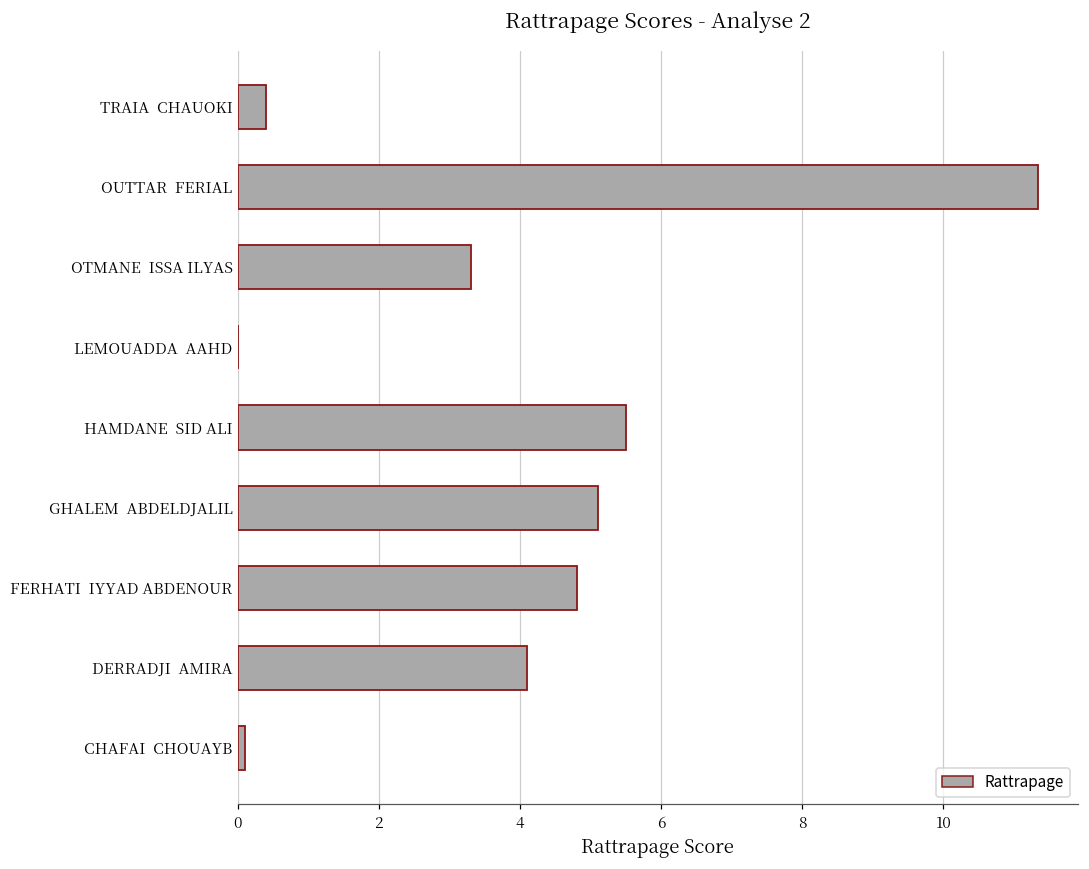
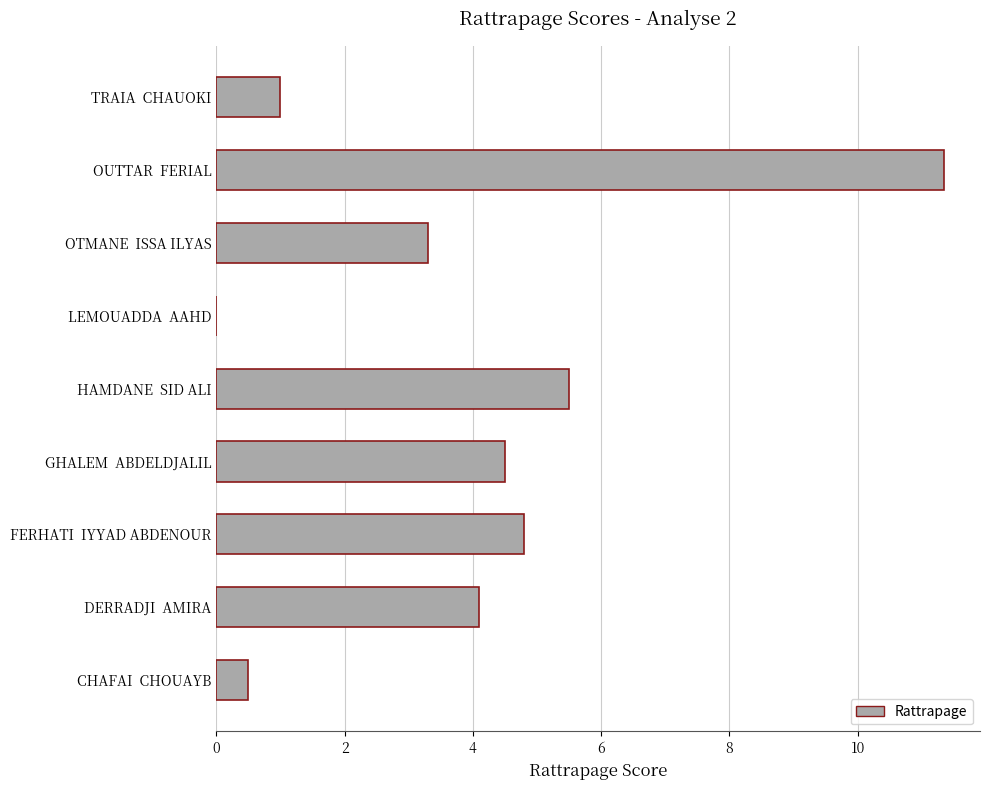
TRAIA CHAUOKI: 0.4 -> 1.0
GHALEM ABDELDJALIL: 5.1 -> 4.5
CHAFAI CHOUAYB: 0.1 -> 0.5
